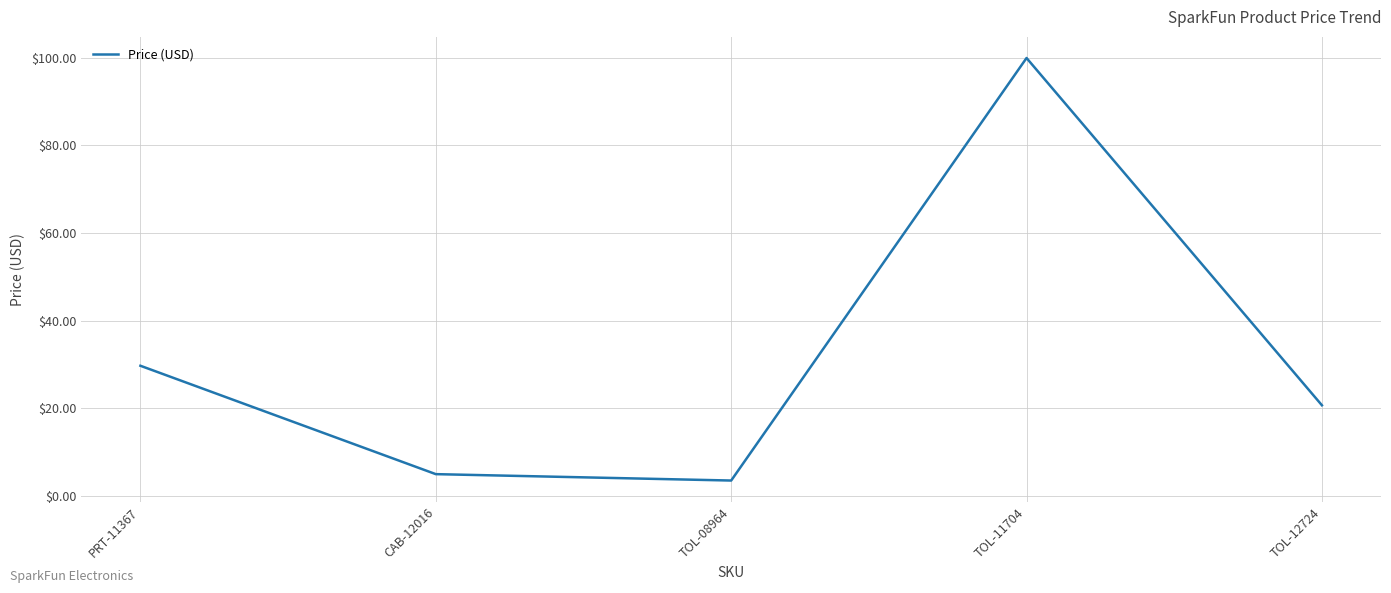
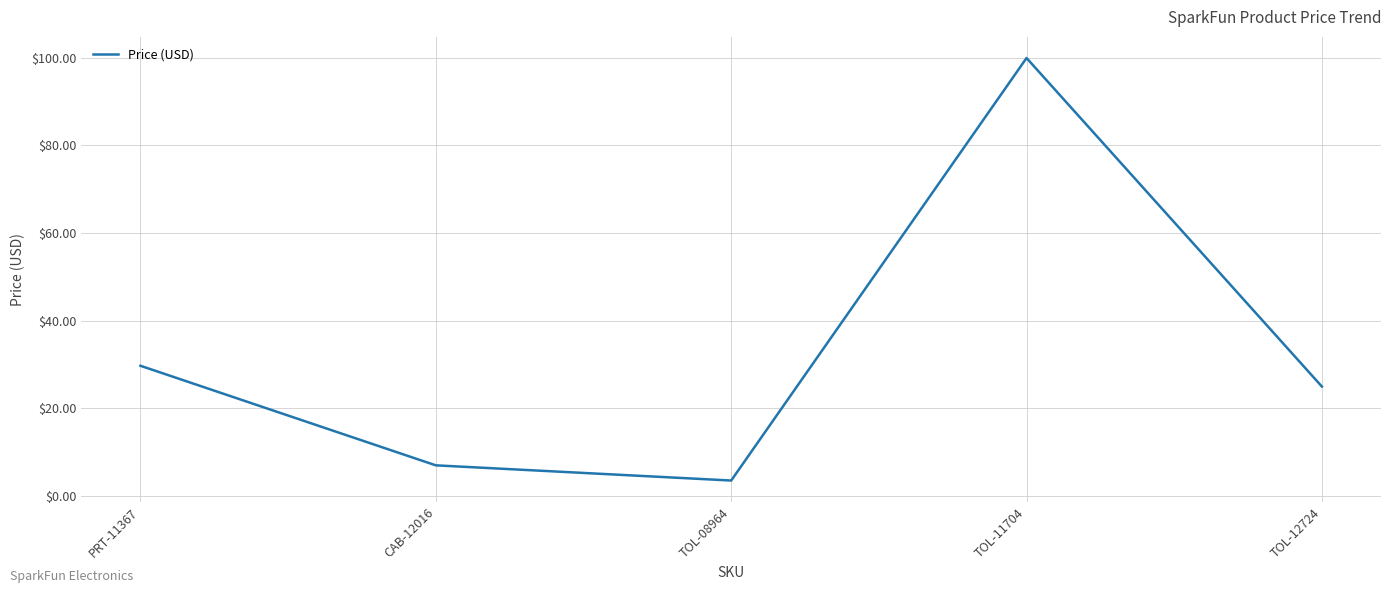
CAB-12016: $5 -> $7
TOL-12724: $21 -> $25
